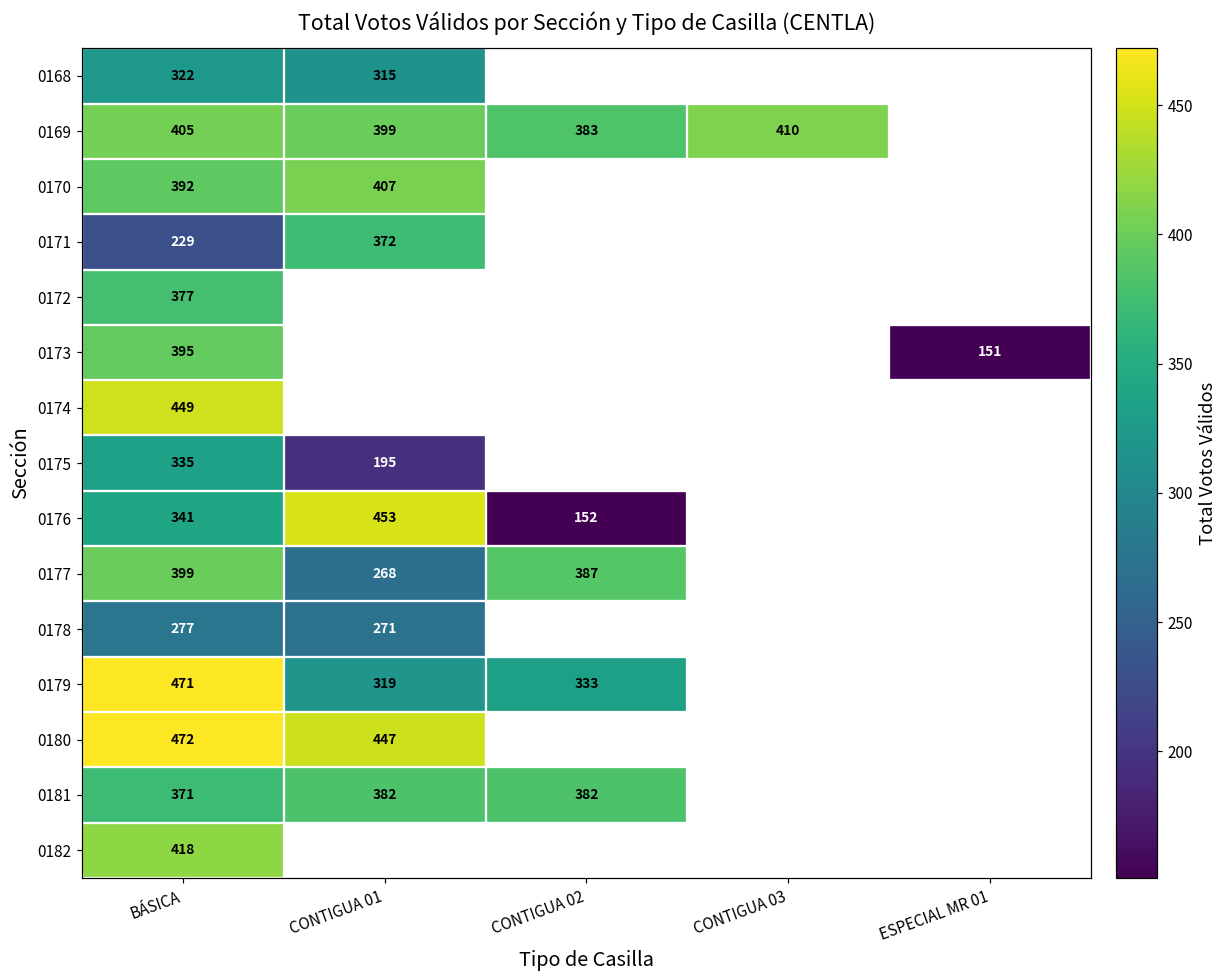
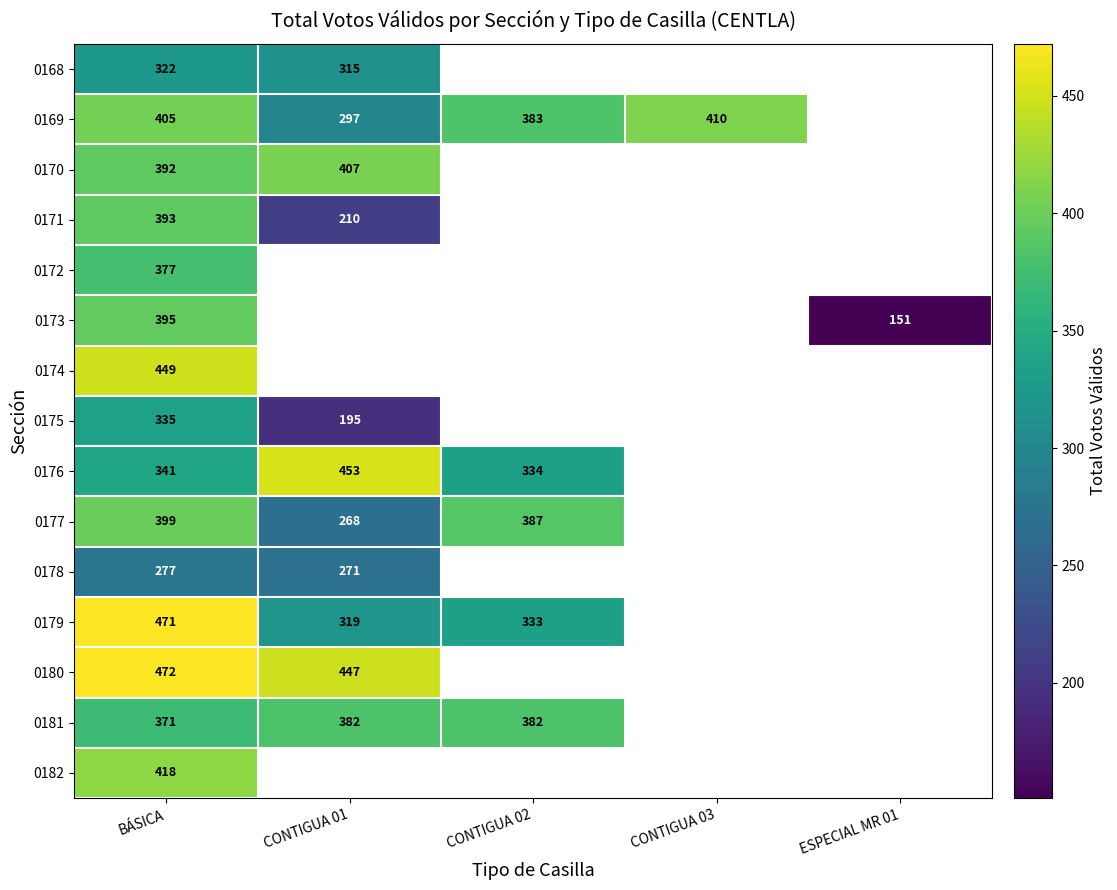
0169, CONTIGUA 01: 399 -> 297
0171, BÁSICA: 229 -> 393
0171, CONTIGUA 01: 372 -> 210
0176, CONTIGUA 02: 152 -> 334
